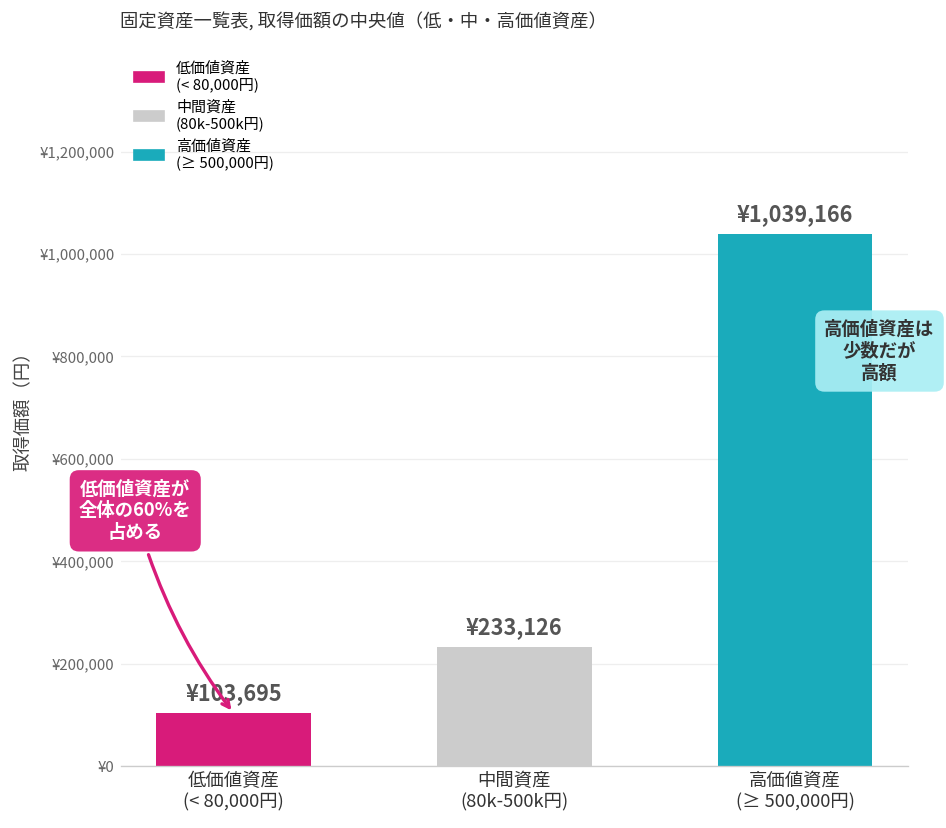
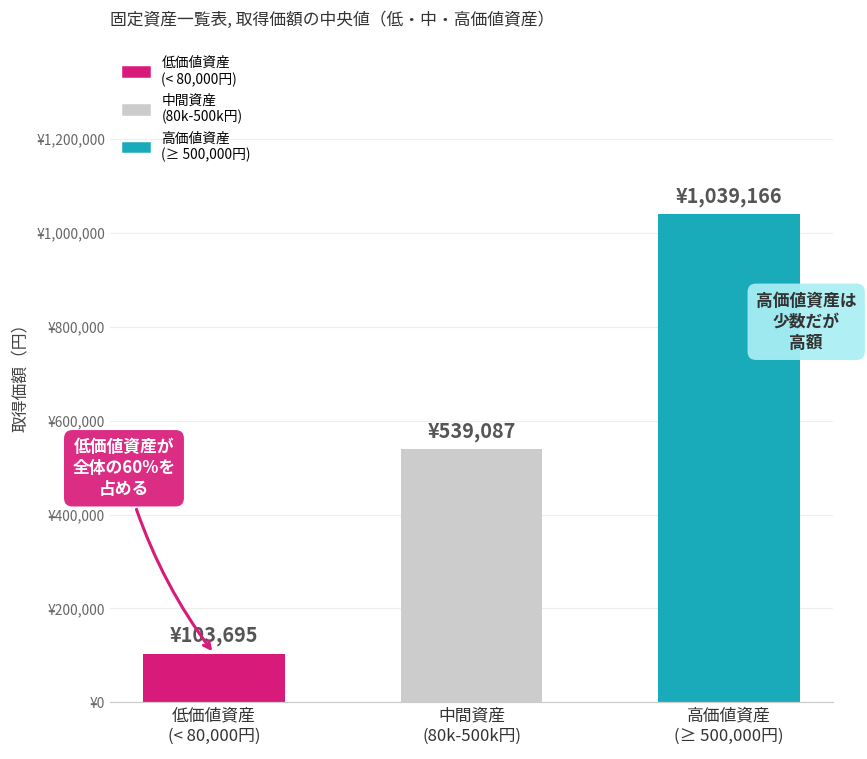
中間資産 (80k-500k円): ¥233,126 -> ¥539,087
